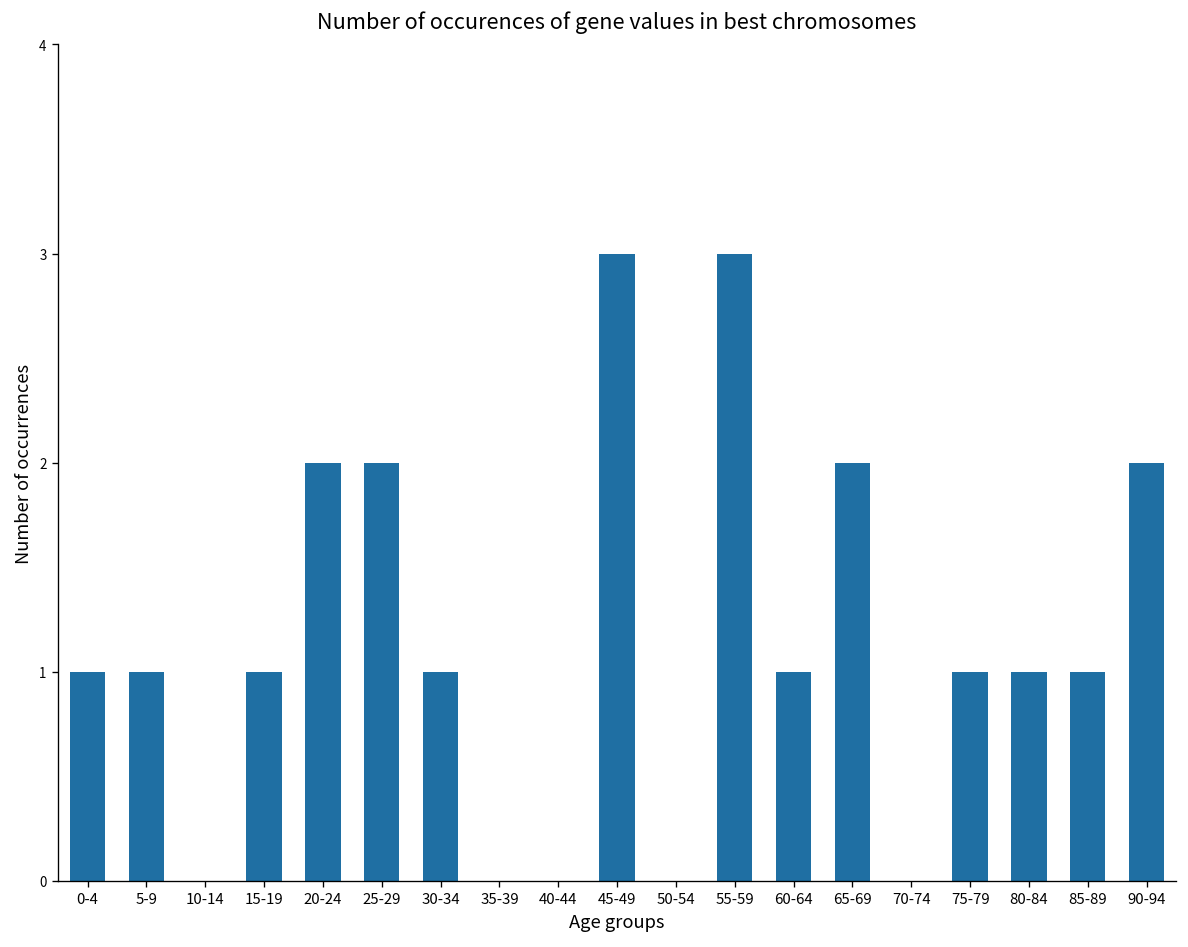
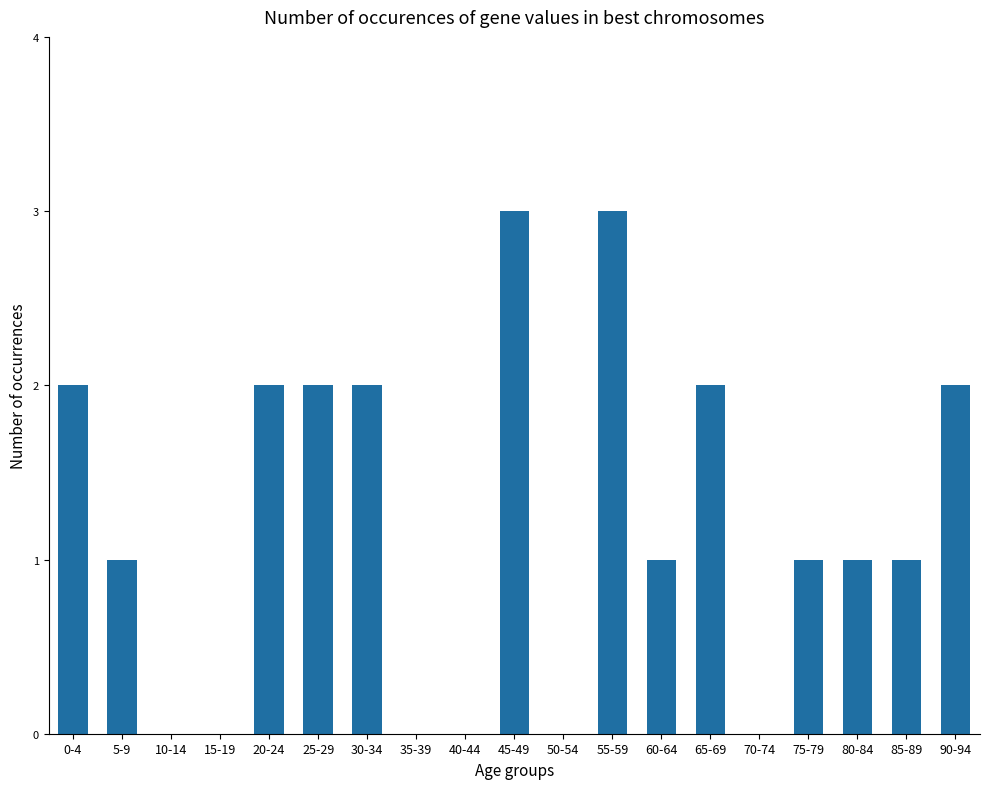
0-4: 1 -> 2
15-19: 1 -> 0
30-34: 1 -> 2
